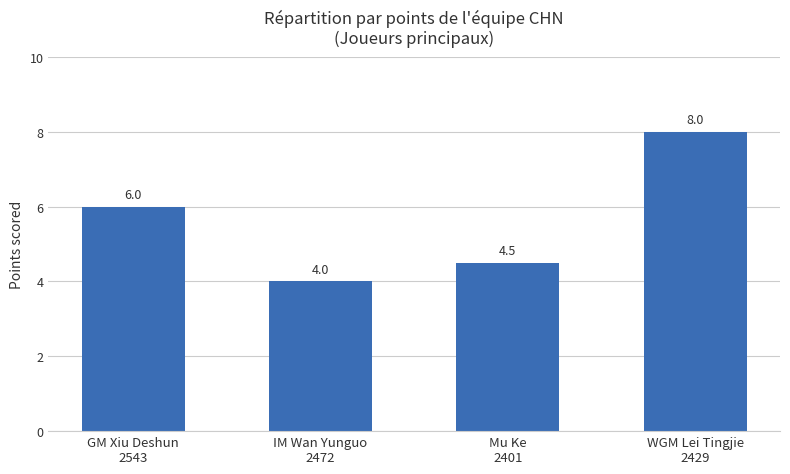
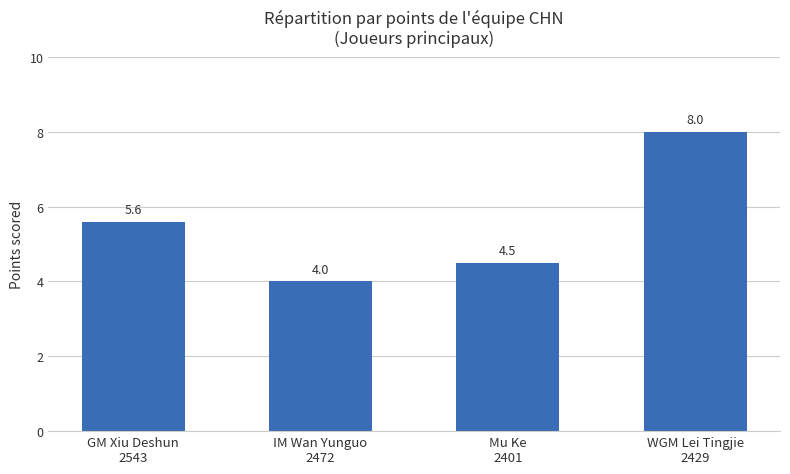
GM Xiu Deshun 2543: 6.0 -> 5.6
